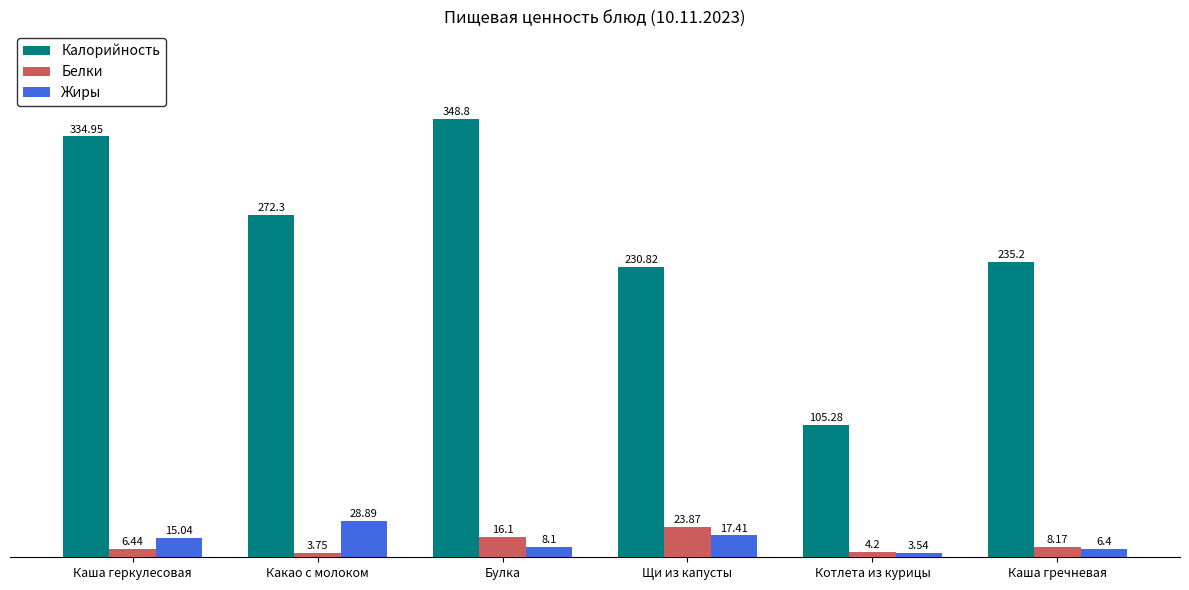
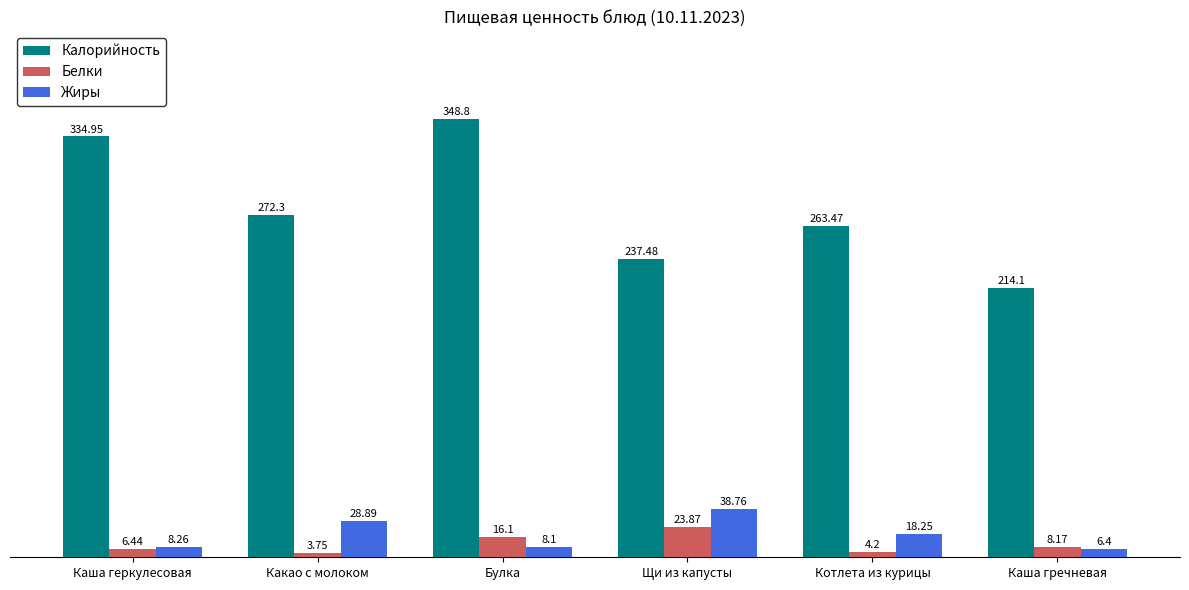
Жиры, Каша геркулесовая: 15.04 -> 8.26
Калорийность, Щи из капусты: 230.82 -> 237.48
Жиры, Щи из капусты: 17.41 -> 38.76
Калорийность, Котлета из курицы: 105.28 -> 263.47
Жиры, Котлета из курицы: 3.54 -> 18.25
Калорийность, Каша гречневая: 235.2 -> 214.1
